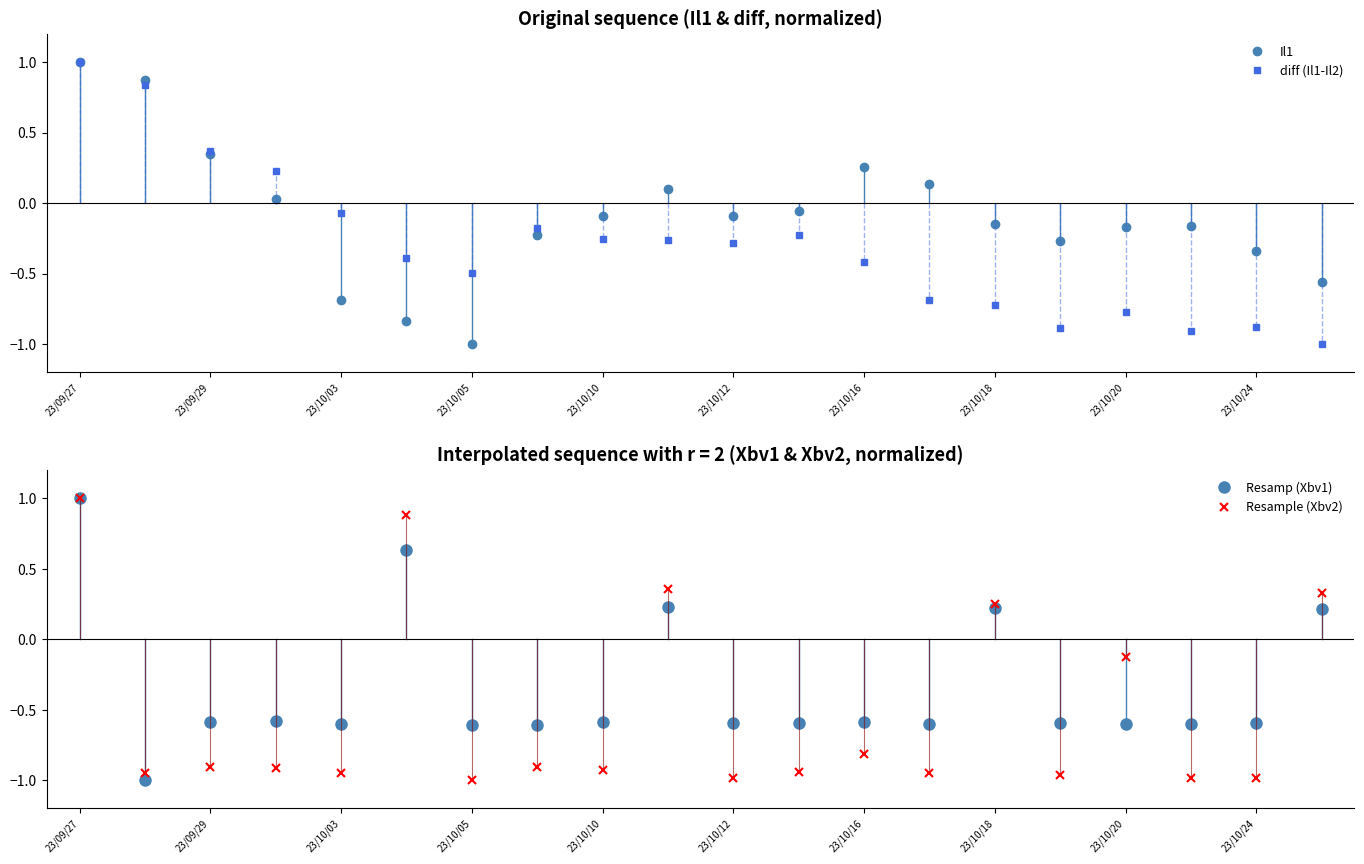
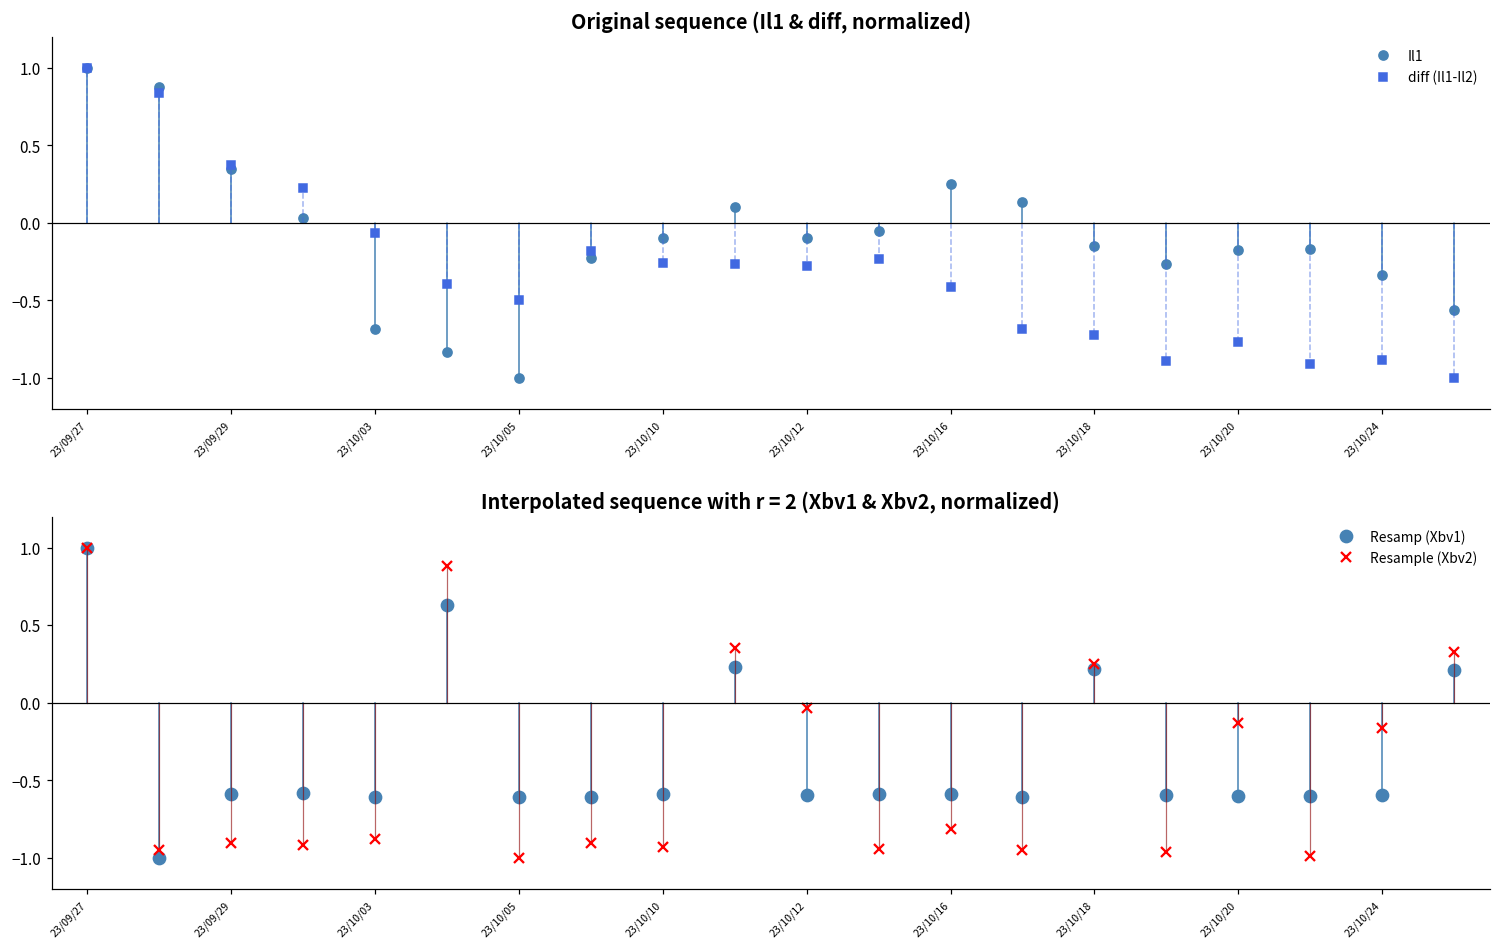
Interpolated sequence with r = 2 (Xbv1 & Xbv2, normalized), Resample (Xbv2), 23/10/03: -0.95 -> -0.88
Interpolated sequence with r = 2 (Xbv1 & Xbv2, normalized), Resample (Xbv2), 23/10/12: -0.99 -> -0.04
Interpolated sequence with r = 2 (Xbv1 & Xbv2, normalized), Resample (Xbv2), 23/10/24: -0.99 -> -0.16
